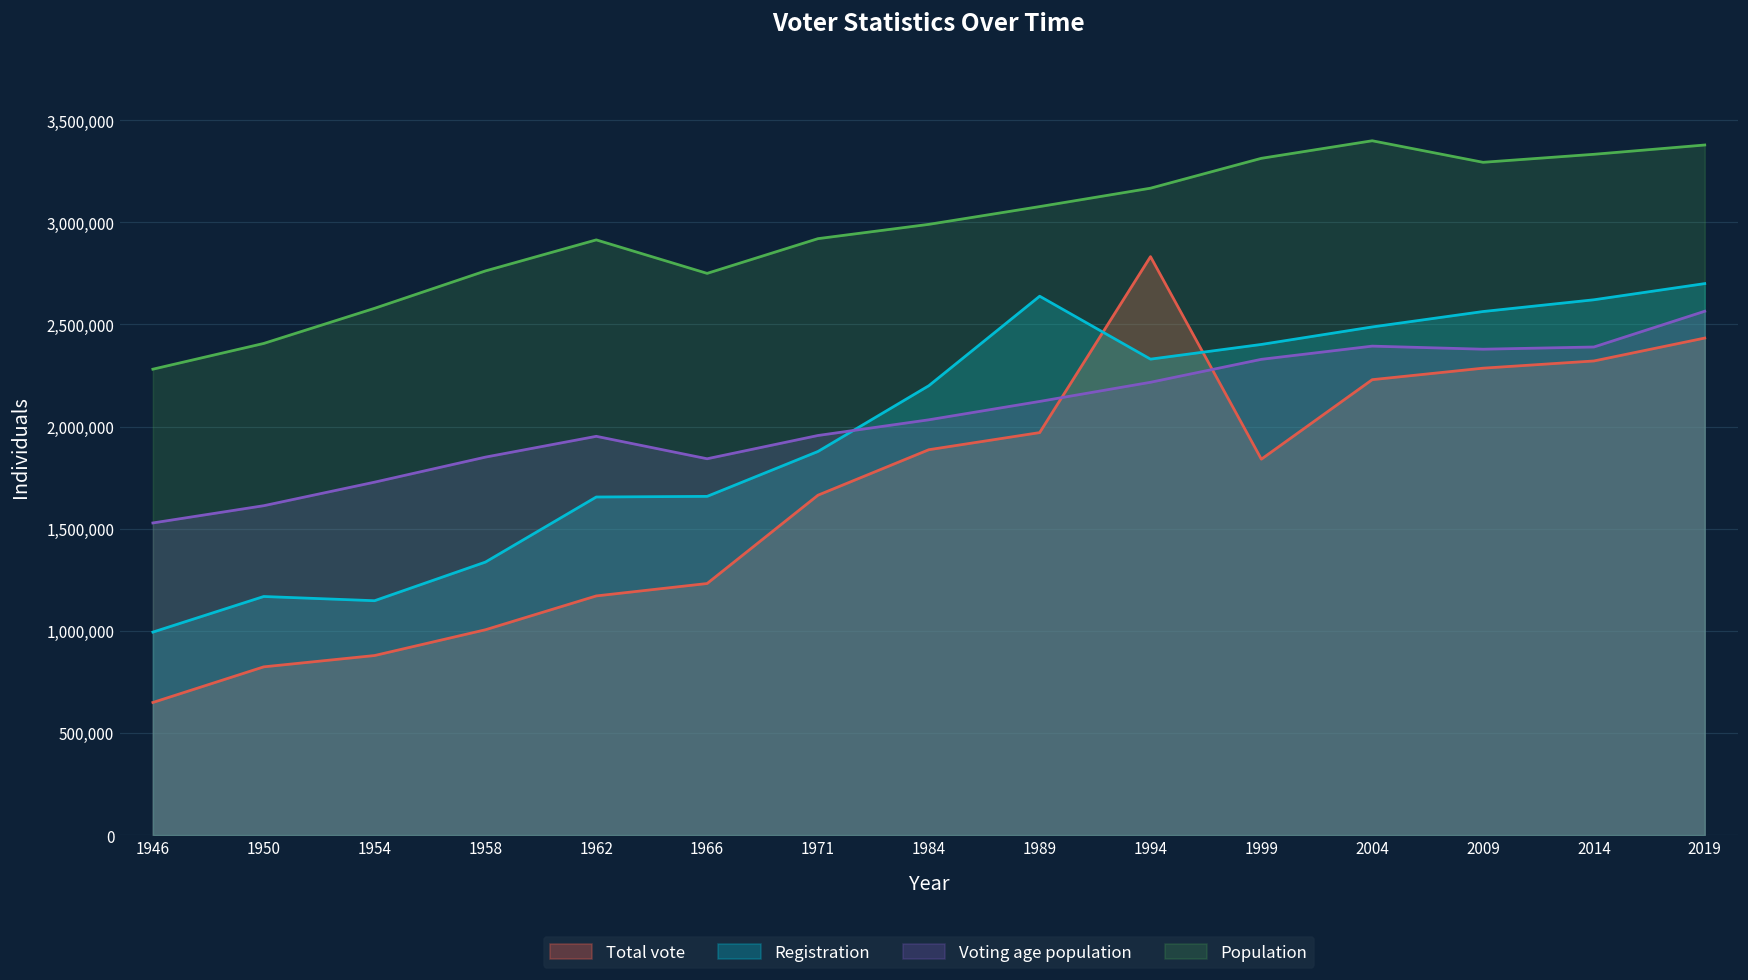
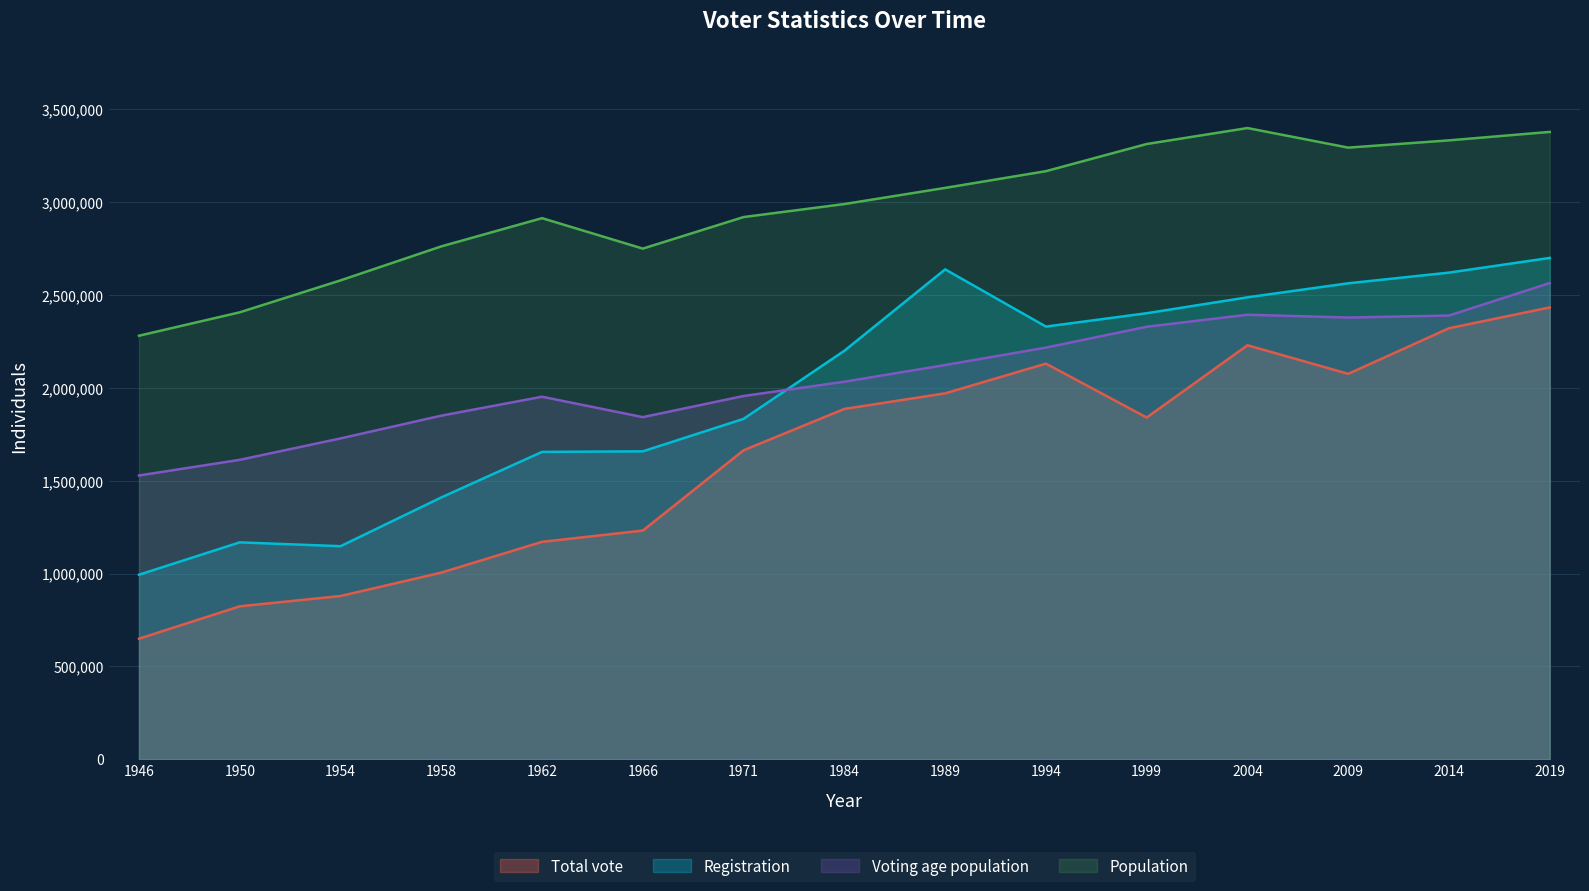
Registration, 1958: 1,340,000 -> 1,410,000
Registration, 1971: 1,880,000 -> 1,830,000
Total vote, 1994: 2,830,000 -> 2,130,000
Total vote, 2009: 2,290,000 -> 2,080,000
